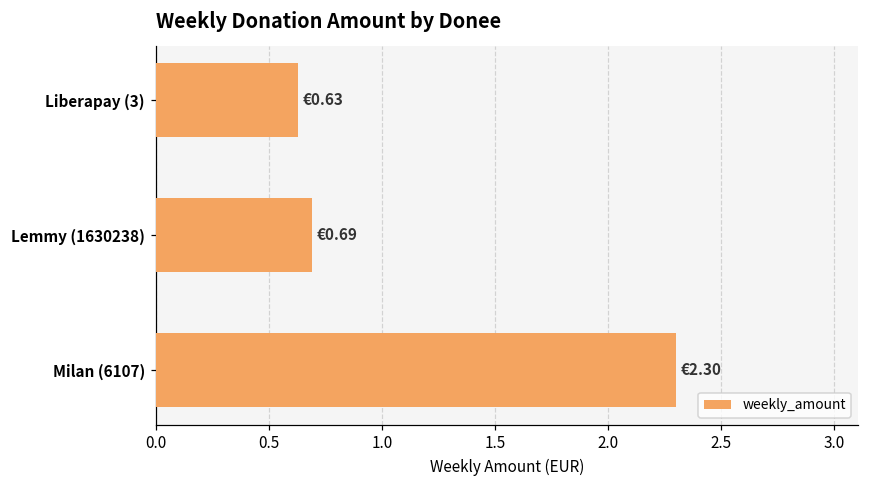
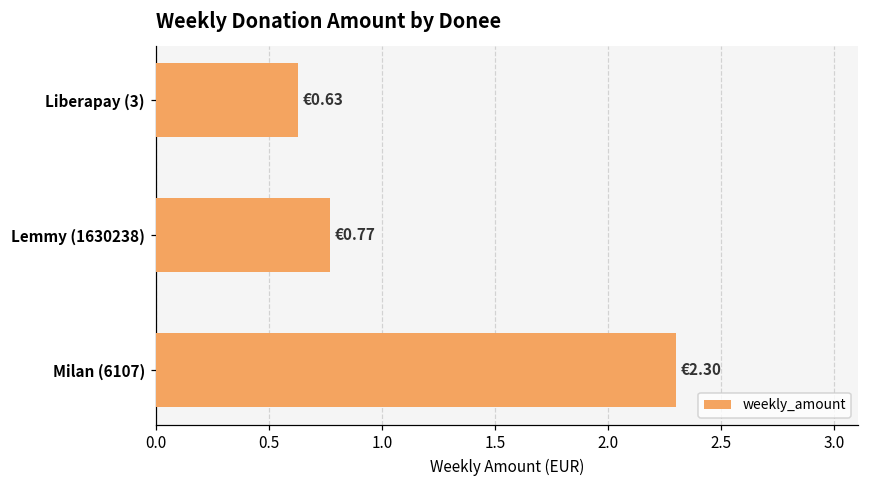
Lemmy (1630238): €0.69 -> €0.77
